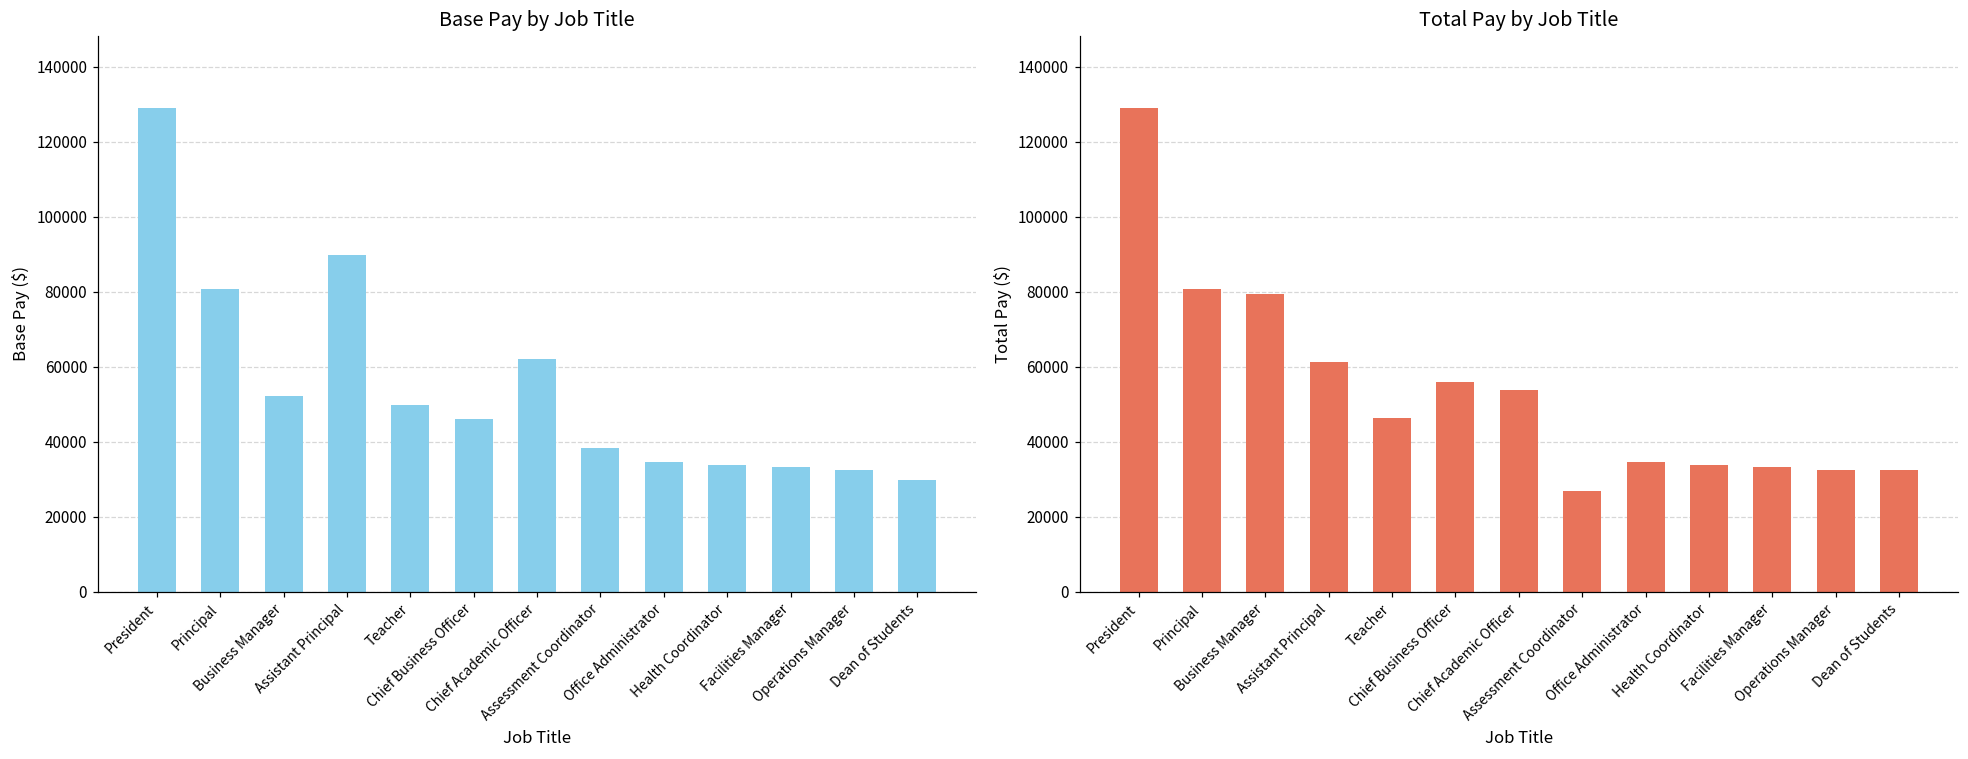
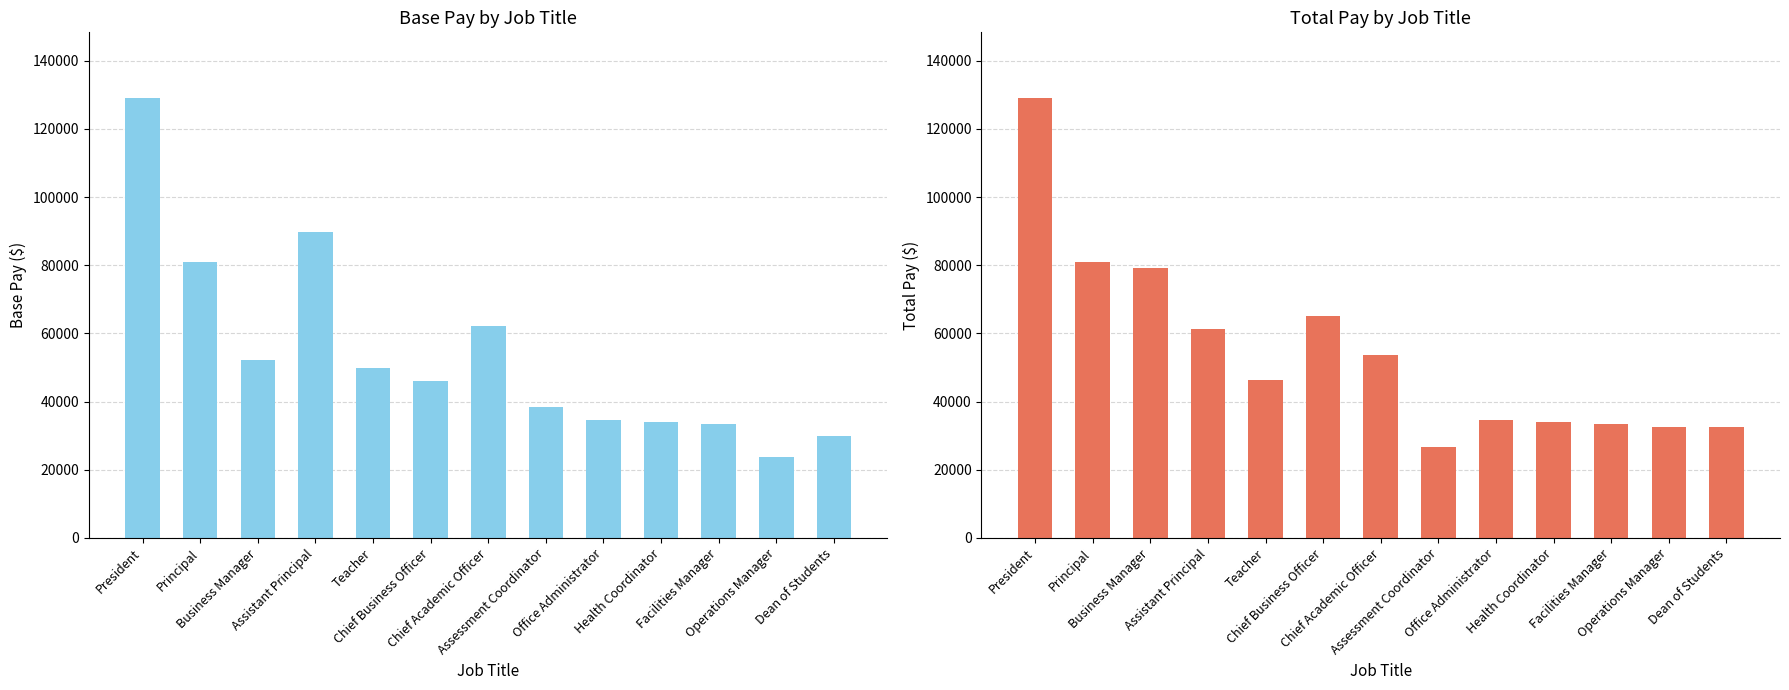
Base Pay by Job Title, Operations Manager: 32000 -> 24000
Total Pay by Job Title, Chief Business Officer: 56000 -> 65000
